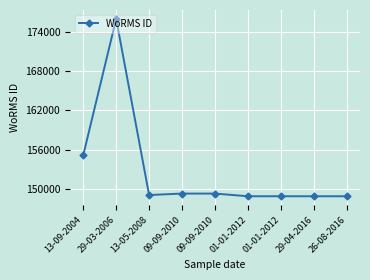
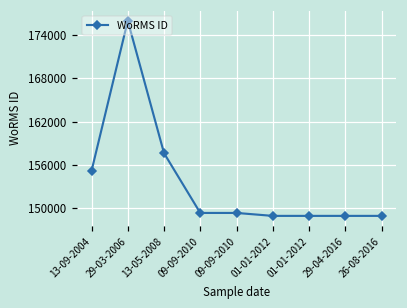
13-05-2008: 149000 -> 158000
